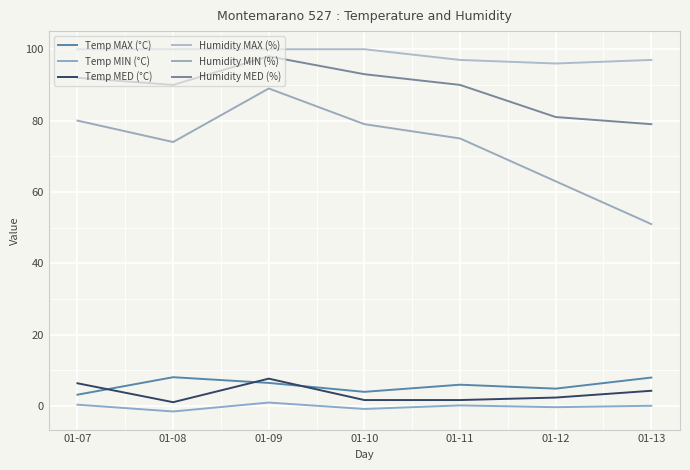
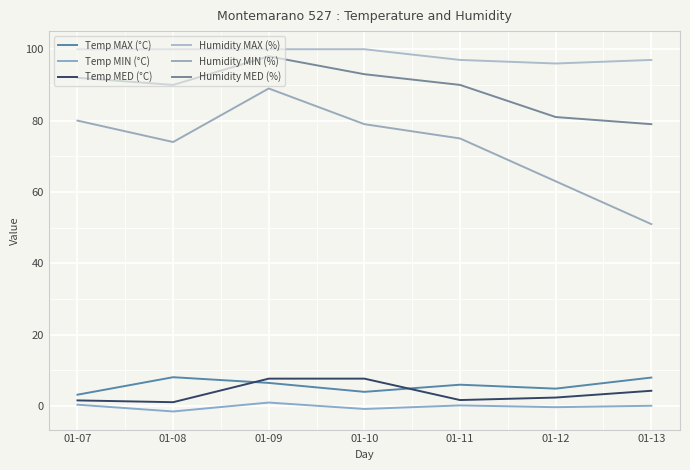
Temp MED (°C), 01-07: 6 -> 2
Temp MED (°C), 01-10: 2 -> 8
